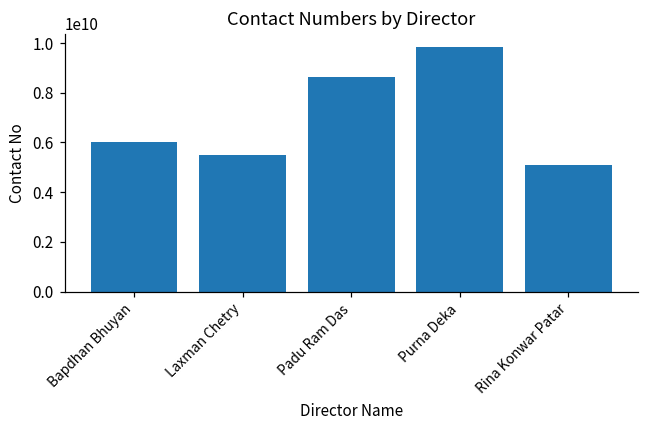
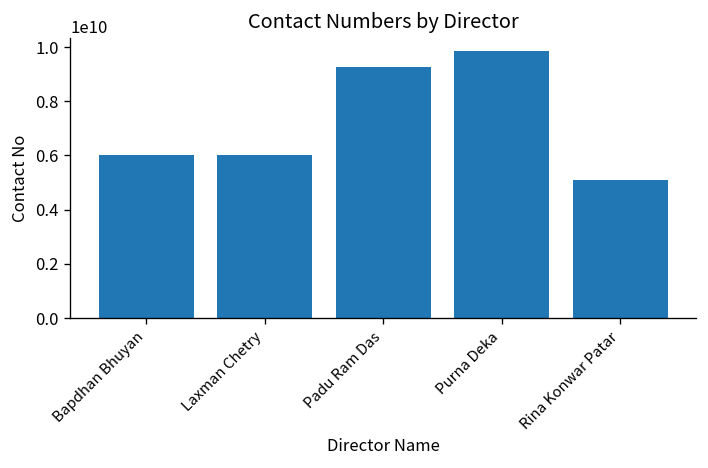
Laxman Chetry: 5500000000 -> 6000000000
Padu Ram Das: 8600000000 -> 9300000000
